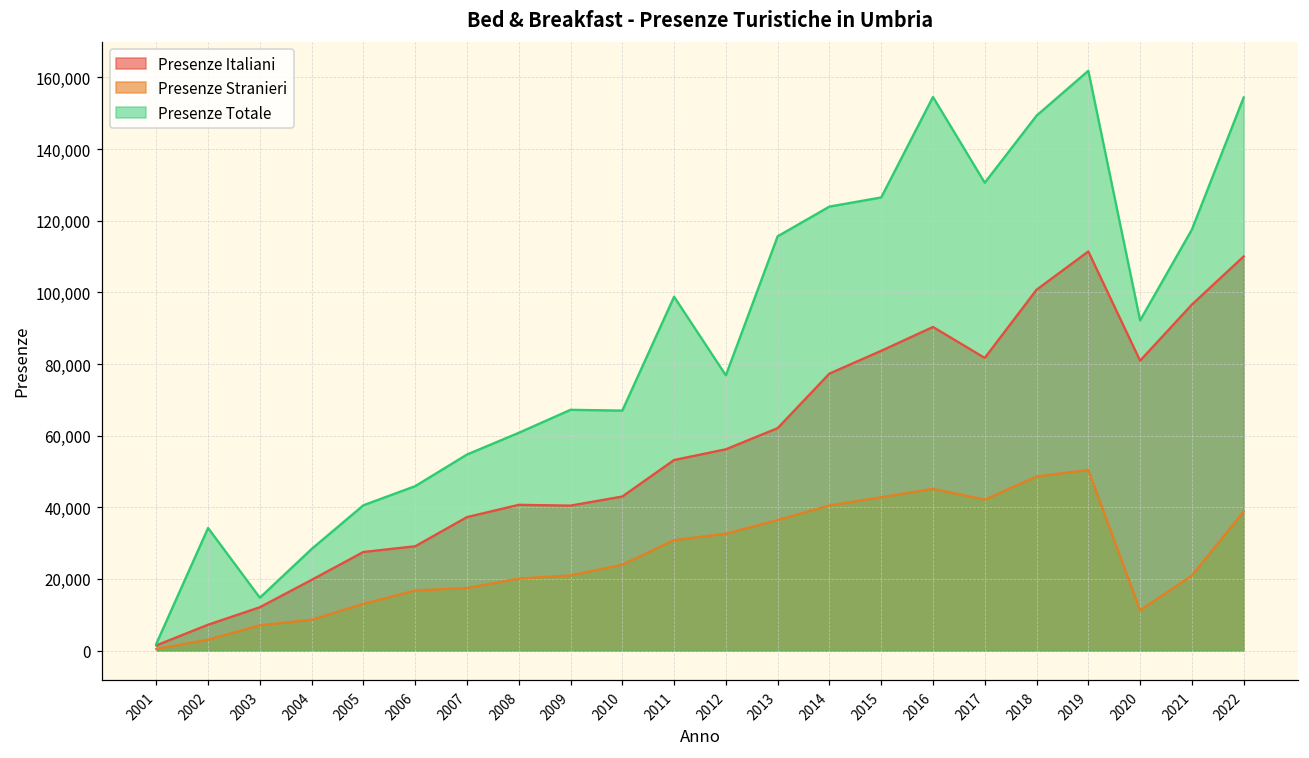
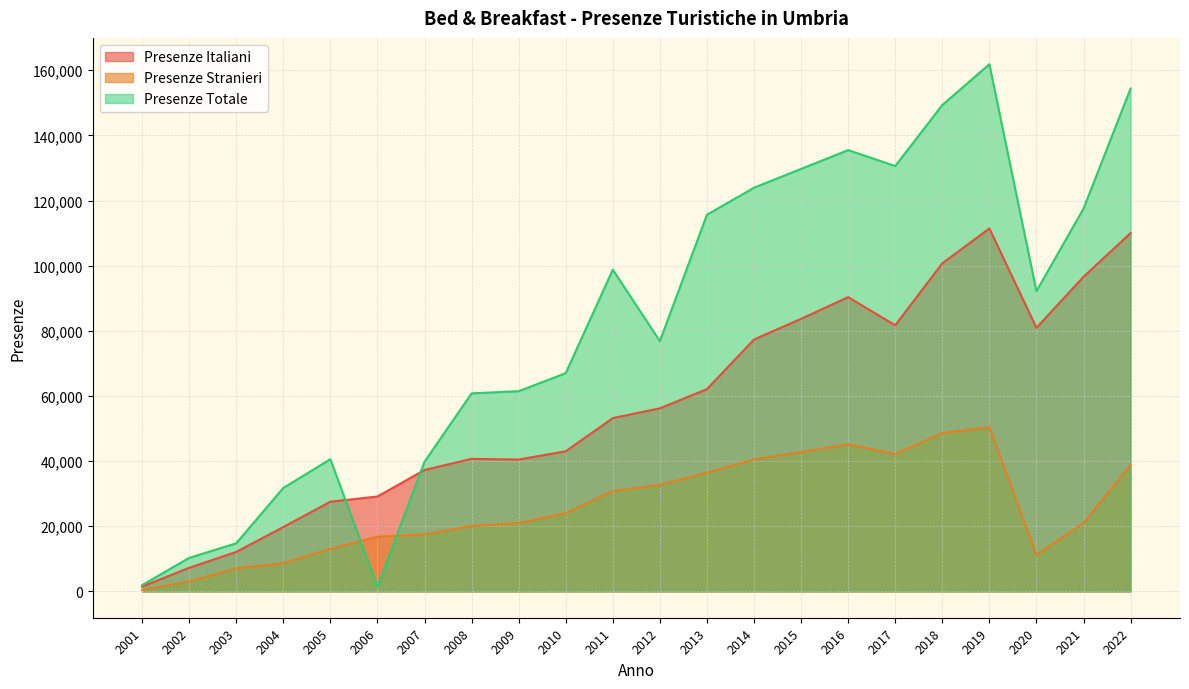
Presenze Totale, 2002: 34,000 -> 10,000
Presenze Totale, 2004: 28,000 -> 32,000
Presenze Totale, 2006: 46,000 -> 1,000
Presenze Totale, 2007: 55,000 -> 40,000
Presenze Totale, 2009: 67,000 -> 61,000
Presenze Totale, 2015: 126,000 -> 130,000
Presenze Totale, 2016: 155,000 -> 135,000
